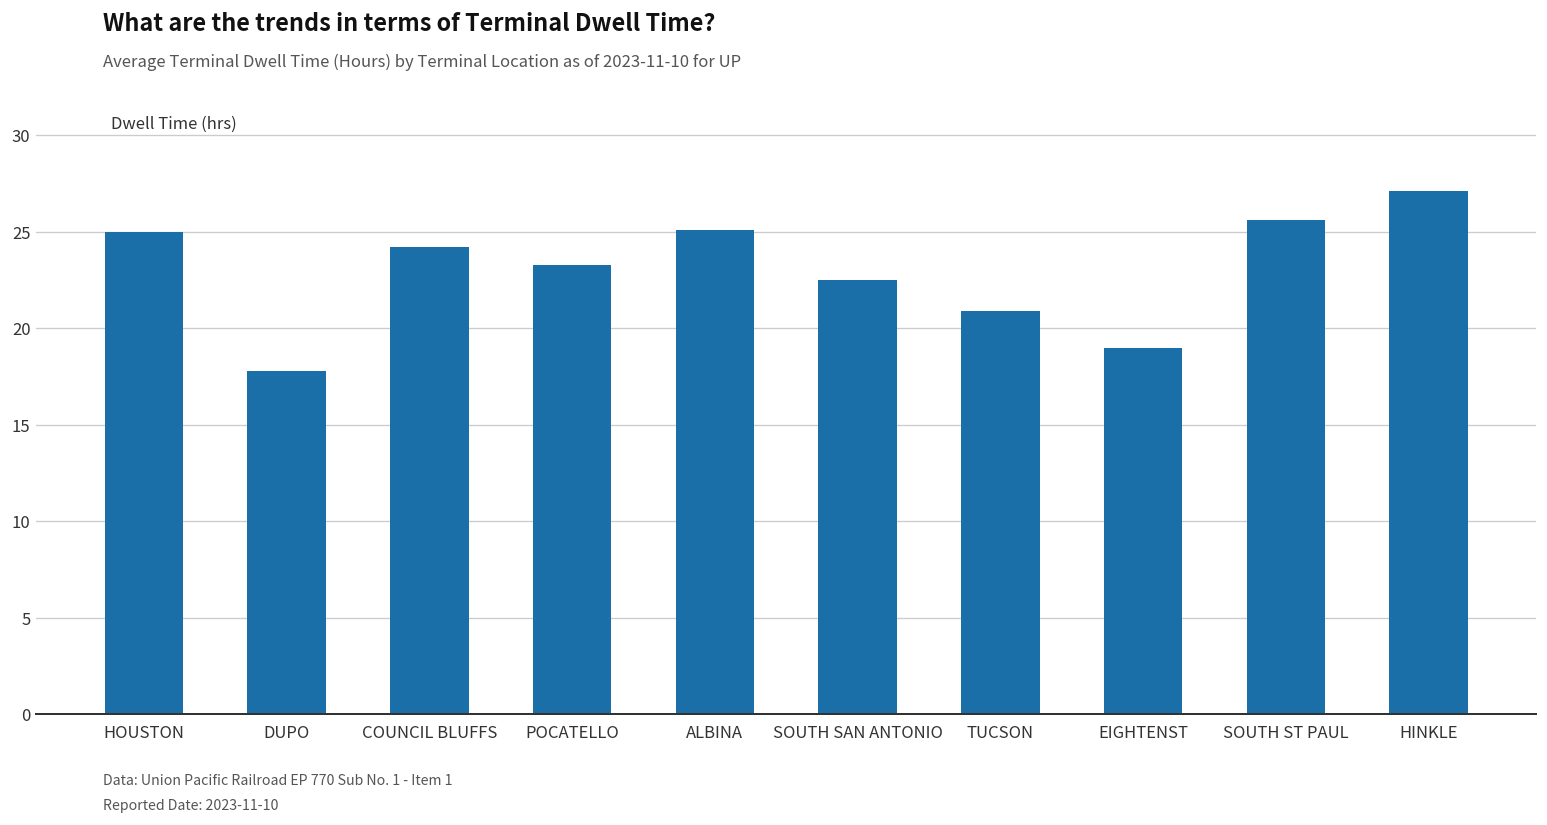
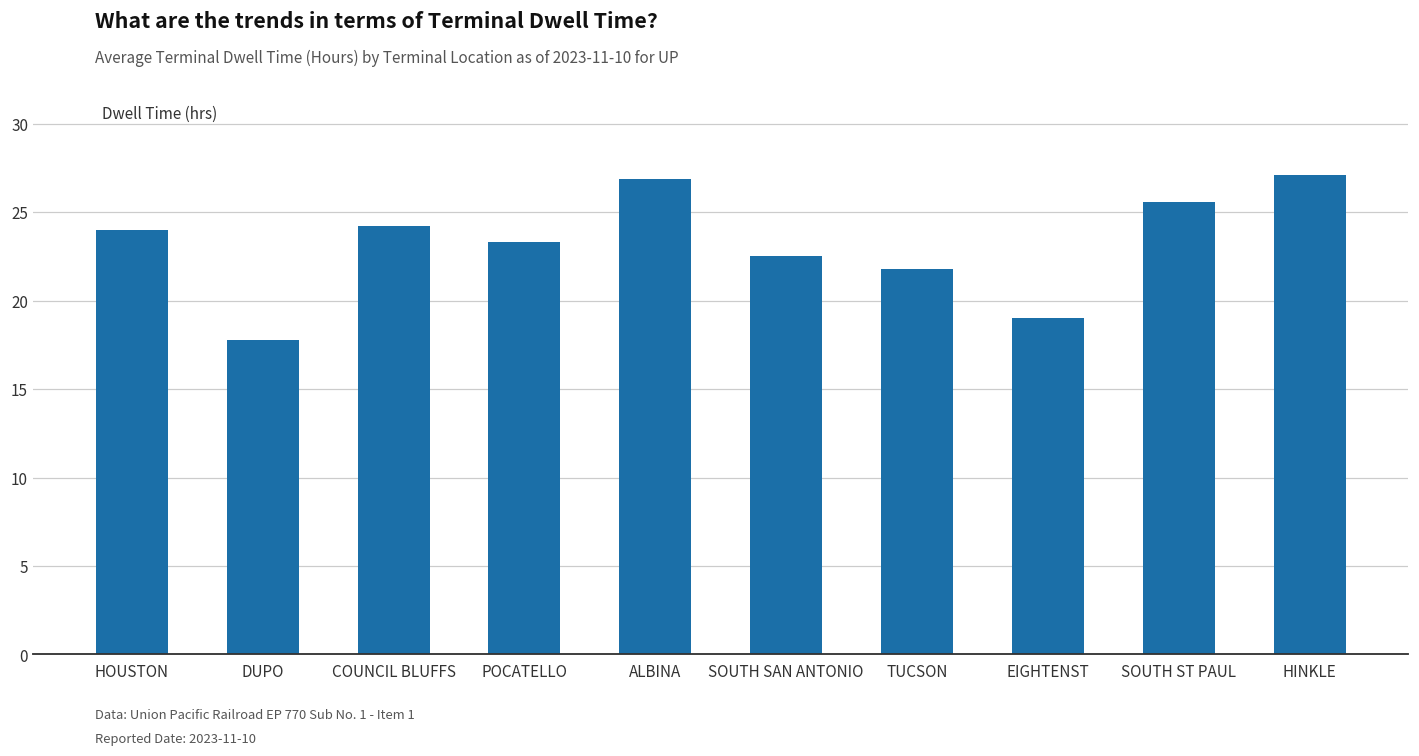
HOUSTON: 25 -> 24
ALBINA: 25.1 -> 26.9
TUCSON: 20.9 -> 21.8
